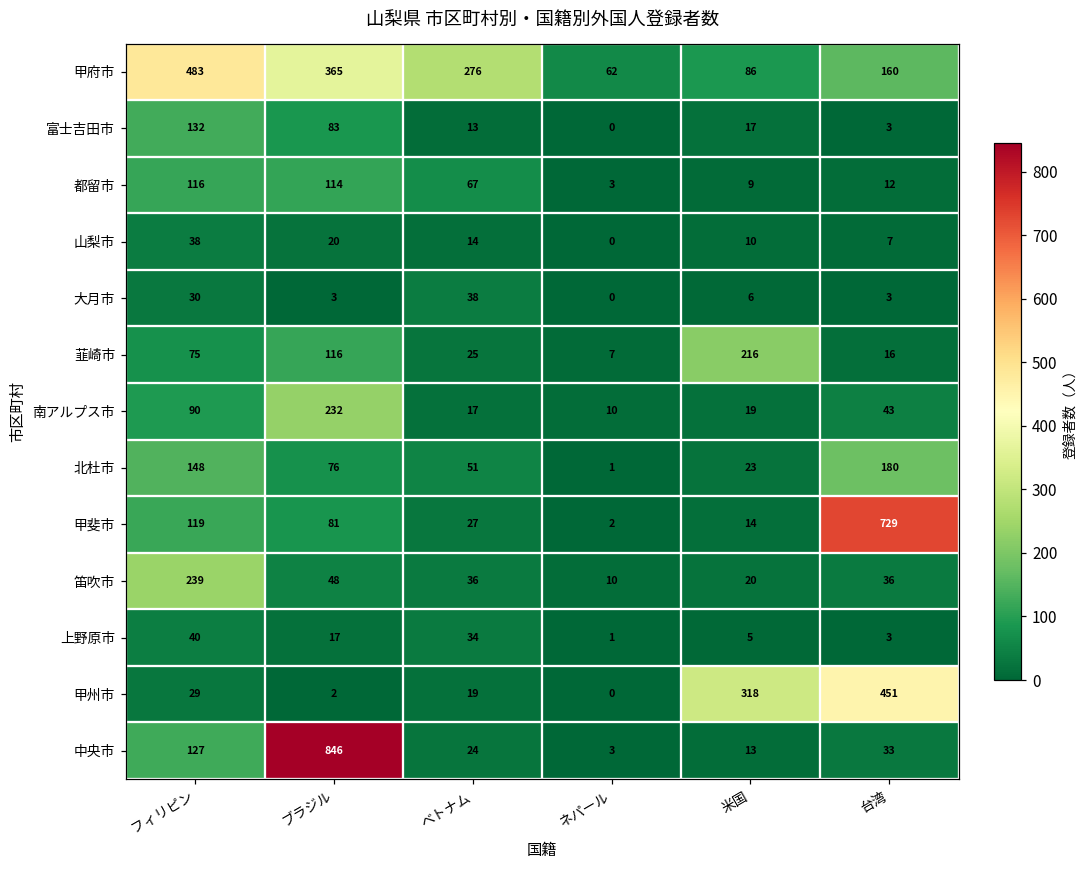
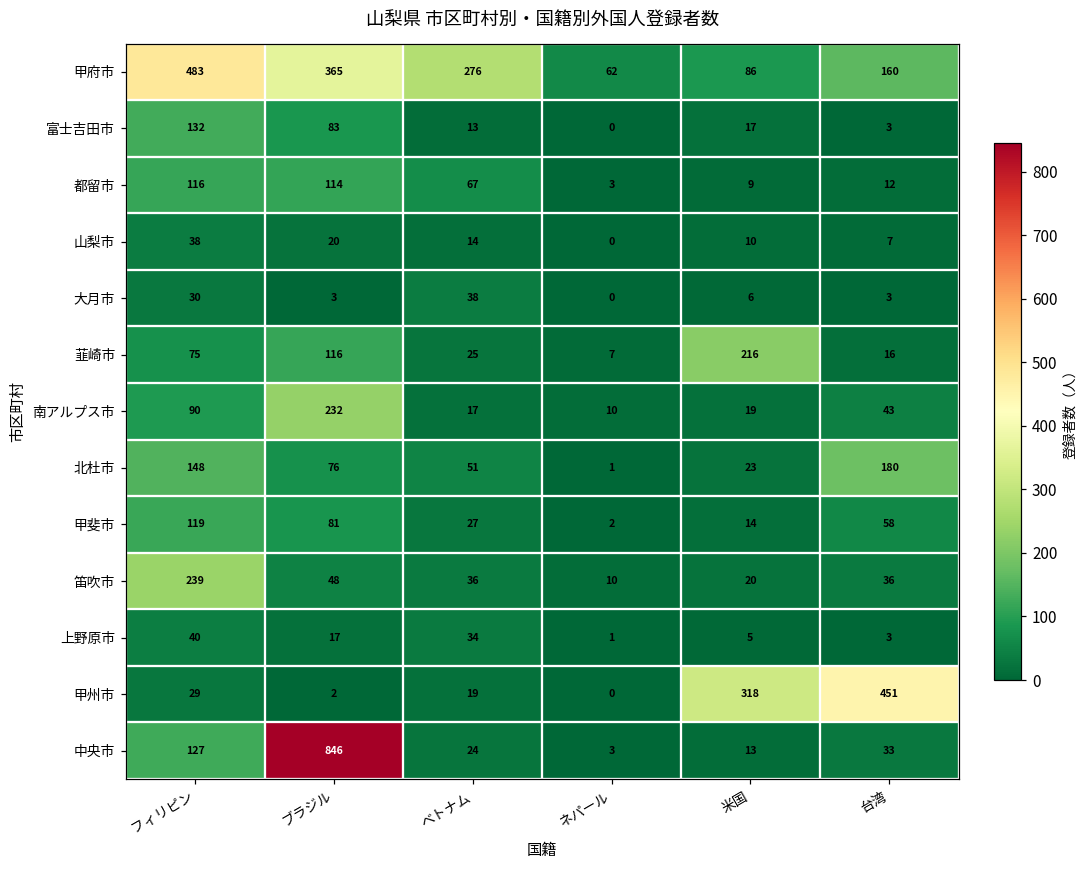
甲斐市, 台湾: 729 -> 58
